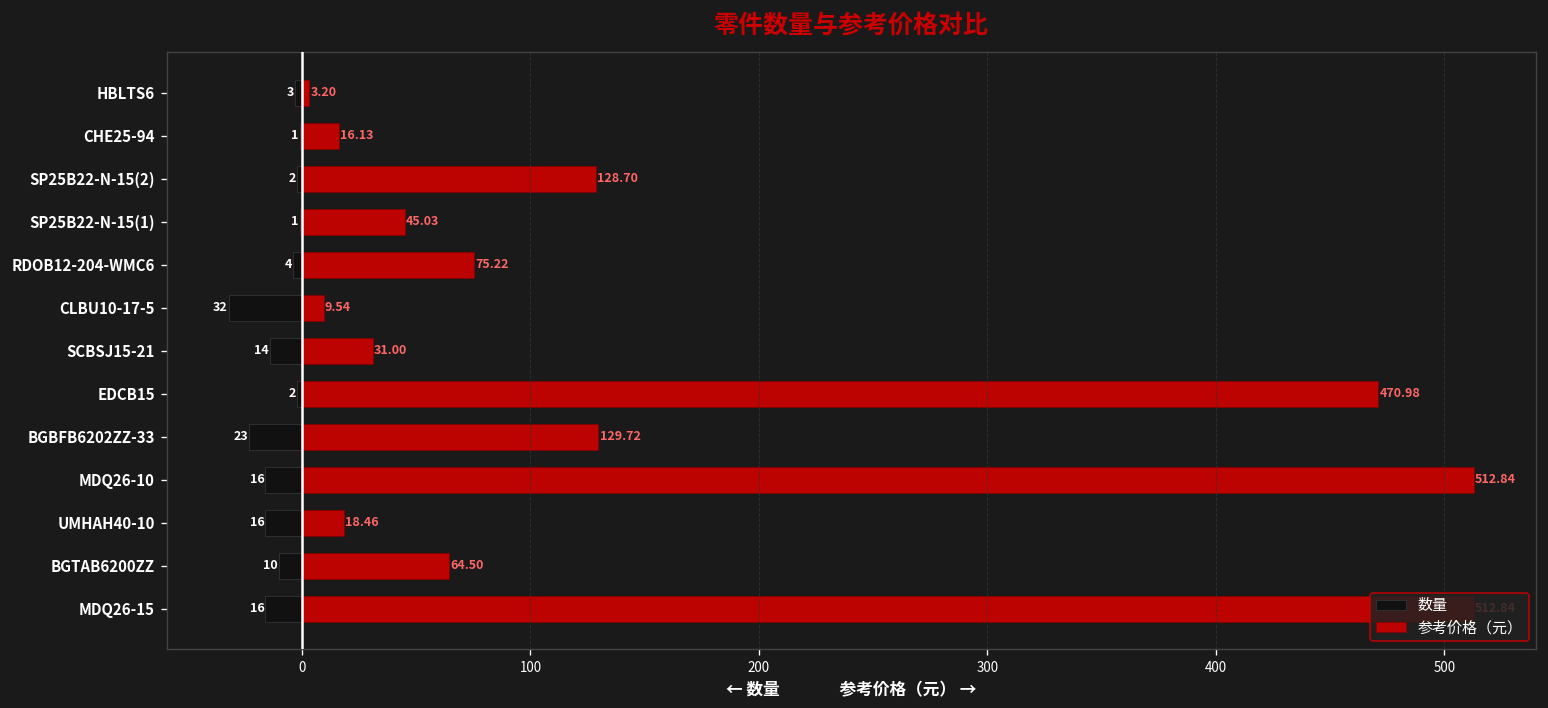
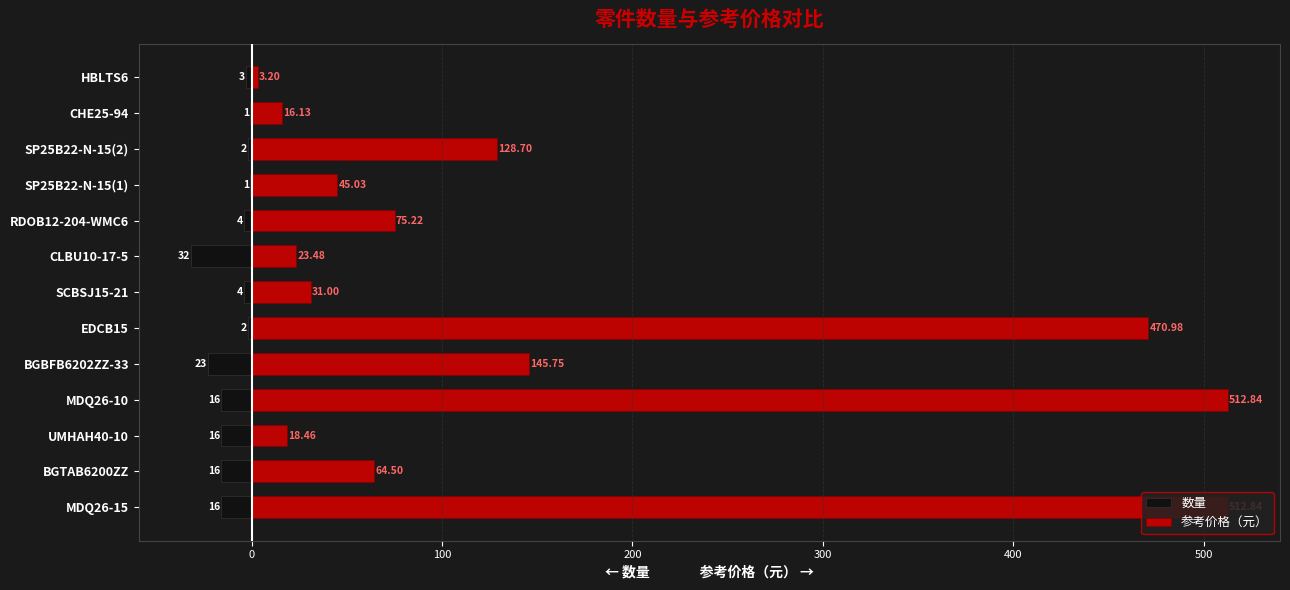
参考价格（元）, CLBU10-17-5: 9.54 -> 23.48
数量, SCBSJ15-21: 14 -> 4
参考价格（元）, BGBFB6202ZZ-33: 129.72 -> 145.75
数量, BGTAB6200ZZ: 10 -> 16
